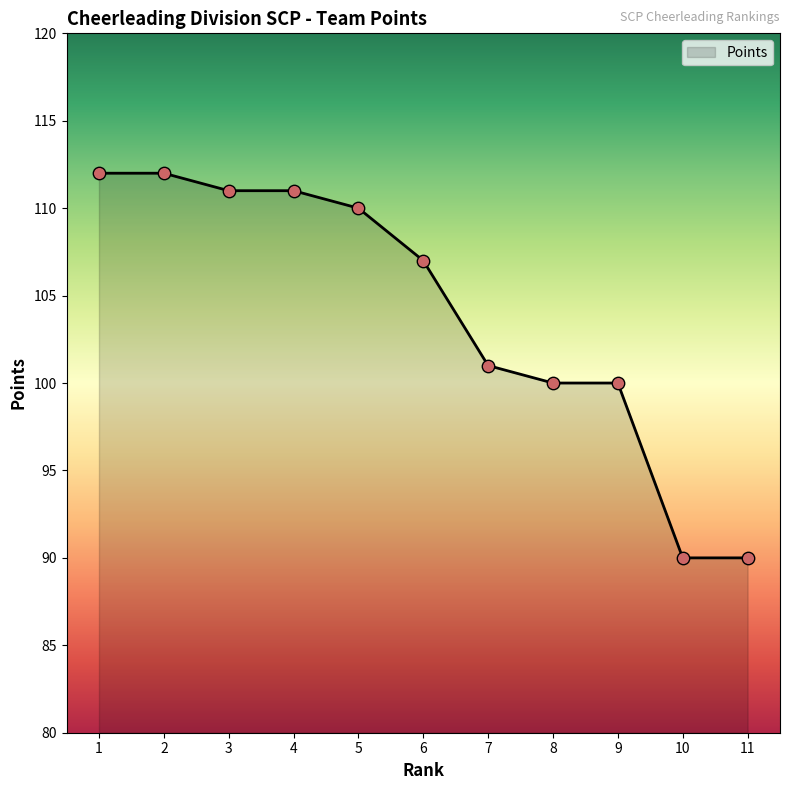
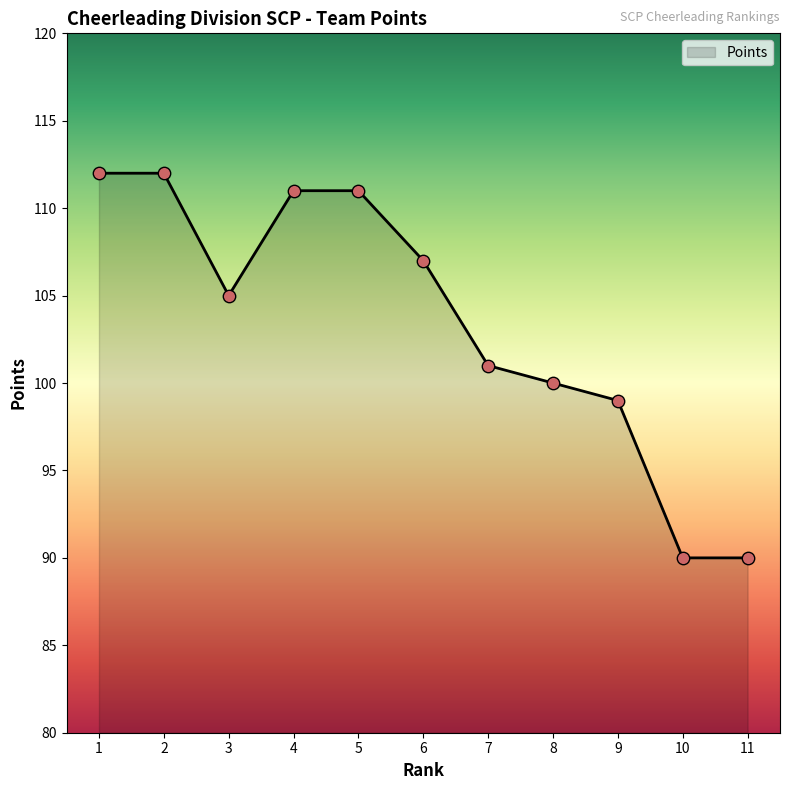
3: 111 -> 105
5: 110 -> 111
9: 100 -> 99
